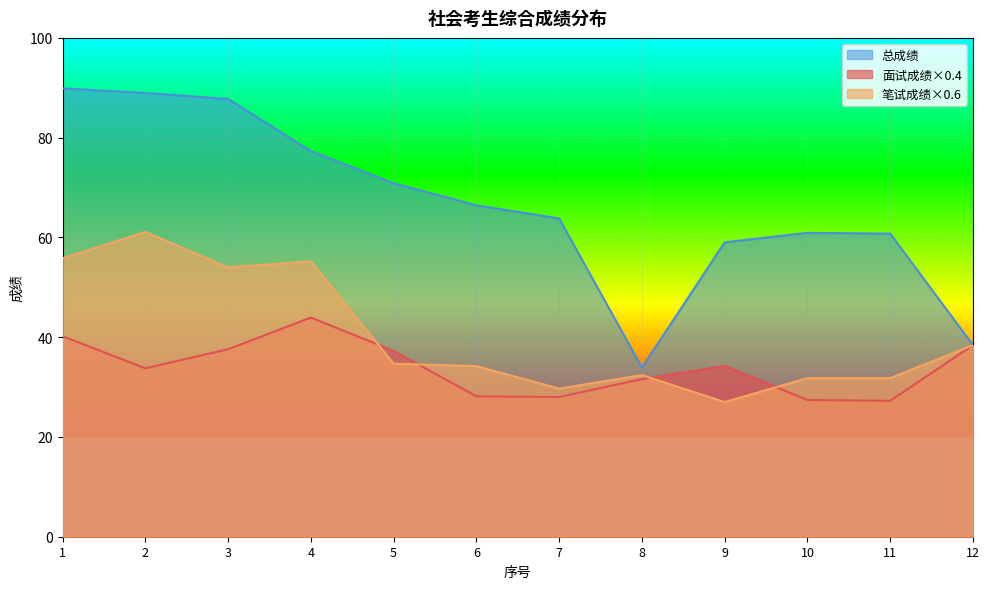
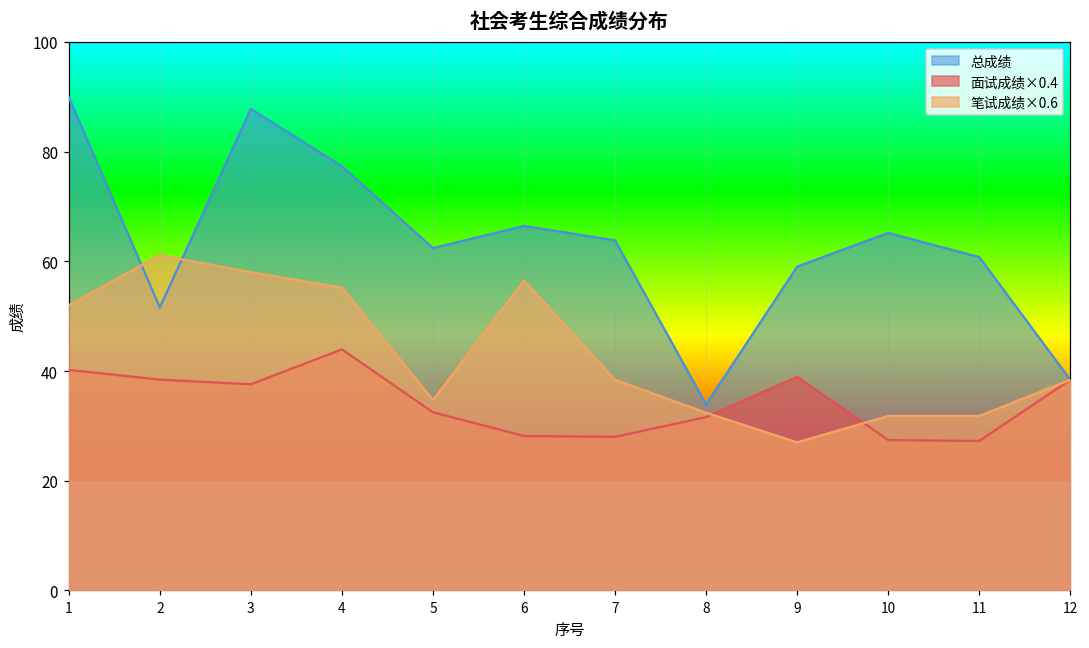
笔试成绩×0.6, 1: 56 -> 52
总成绩, 2: 89 -> 52
面试成绩×0.4, 2: 34 -> 38
笔试成绩×0.6, 3: 54 -> 58
总成绩, 5: 71 -> 62
面试成绩×0.4, 5: 37 -> 32
笔试成绩×0.6, 6: 34 -> 57
笔试成绩×0.6, 7: 30 -> 38
面试成绩×0.4, 9: 34 -> 39
总成绩, 10: 61 -> 65
